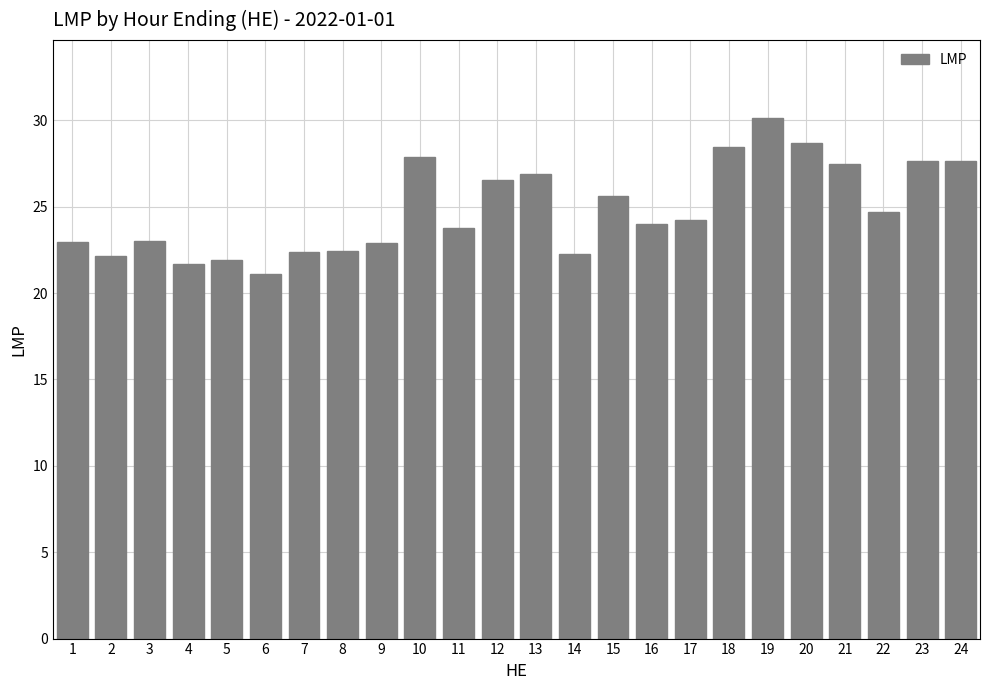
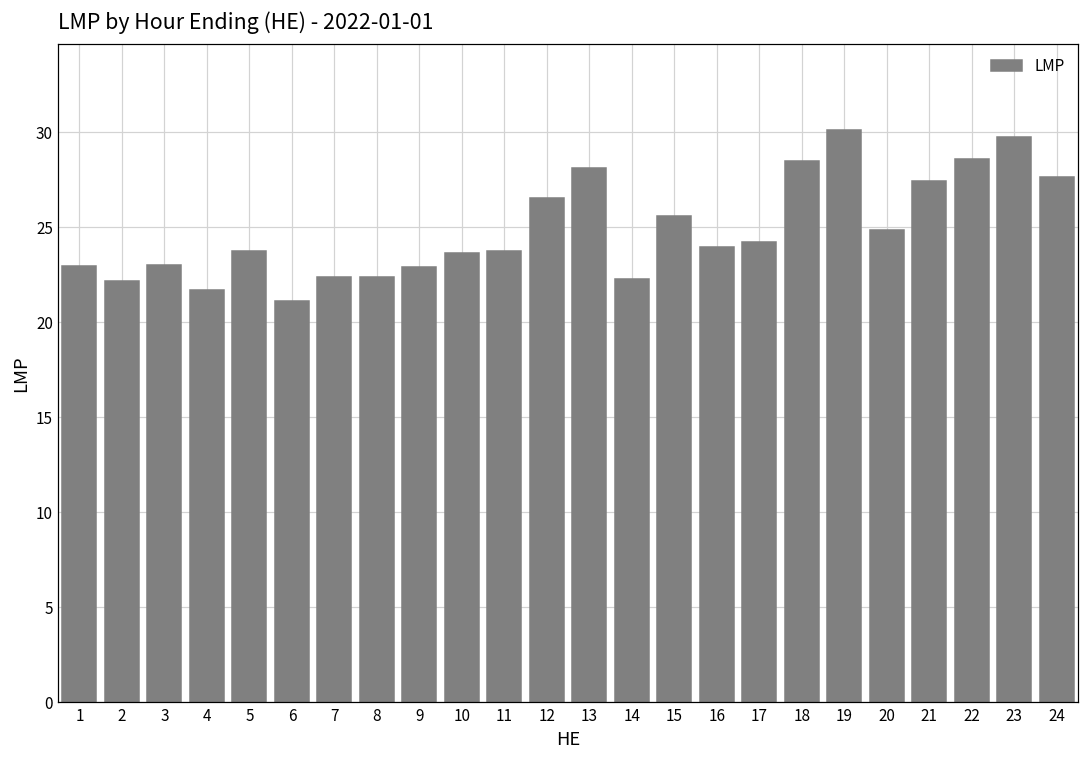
5: 21.9 -> 23.8
10: 27.9 -> 23.7
13: 26.9 -> 28.1
20: 28.7 -> 24.9
22: 24.7 -> 28.6
23: 27.6 -> 29.7
